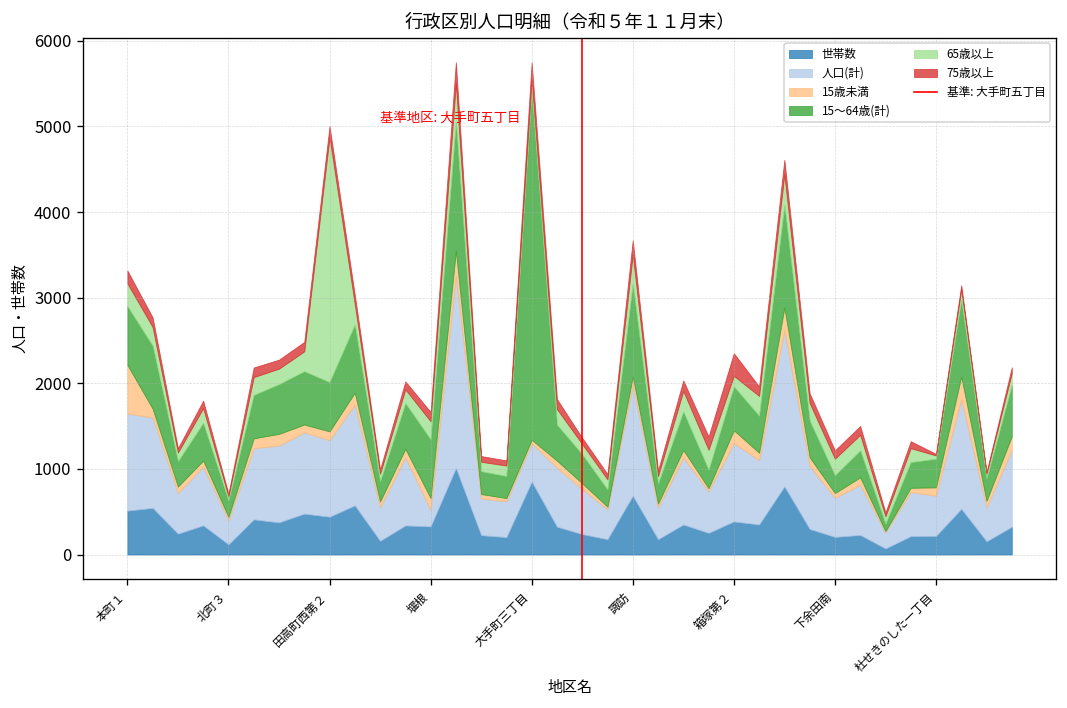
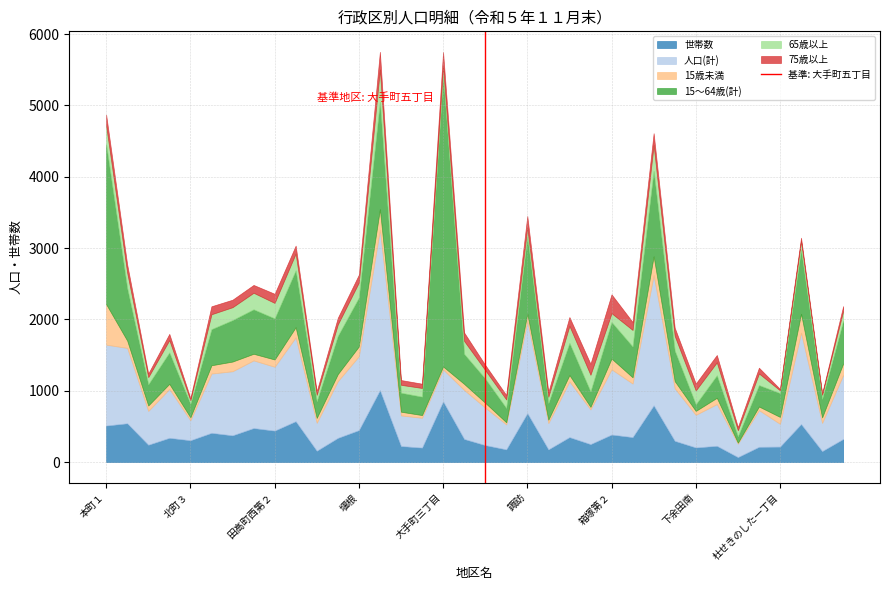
15〜64歳(計), 本町１: 700 -> 2200
世帯数, 北町３: 100 -> 300
65歳以上, 田高町西第２: 2900 -> 200
世帯数, 堰根: 300 -> 400
人口(計), 堰根: 200 -> 1000
65歳以上, 諏訪: 300 -> 100
15〜64歳(計), 下余田南: 200 -> 100
人口(計), 杜せきのした一丁目: 500 -> 300
